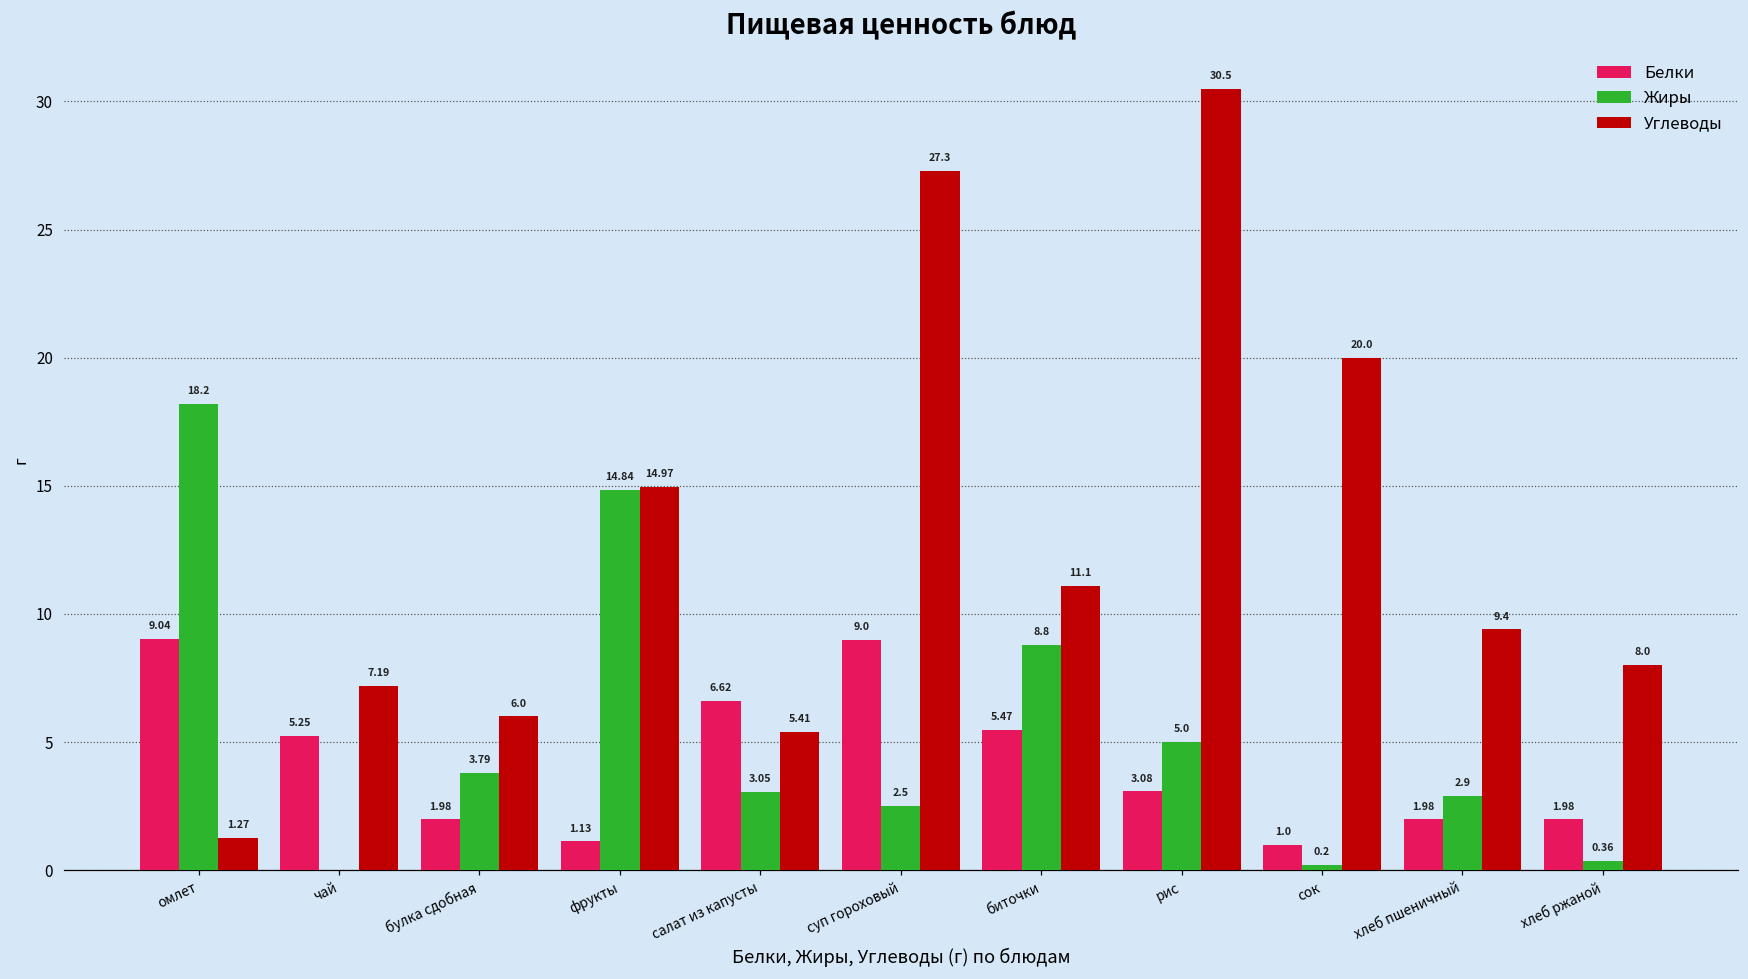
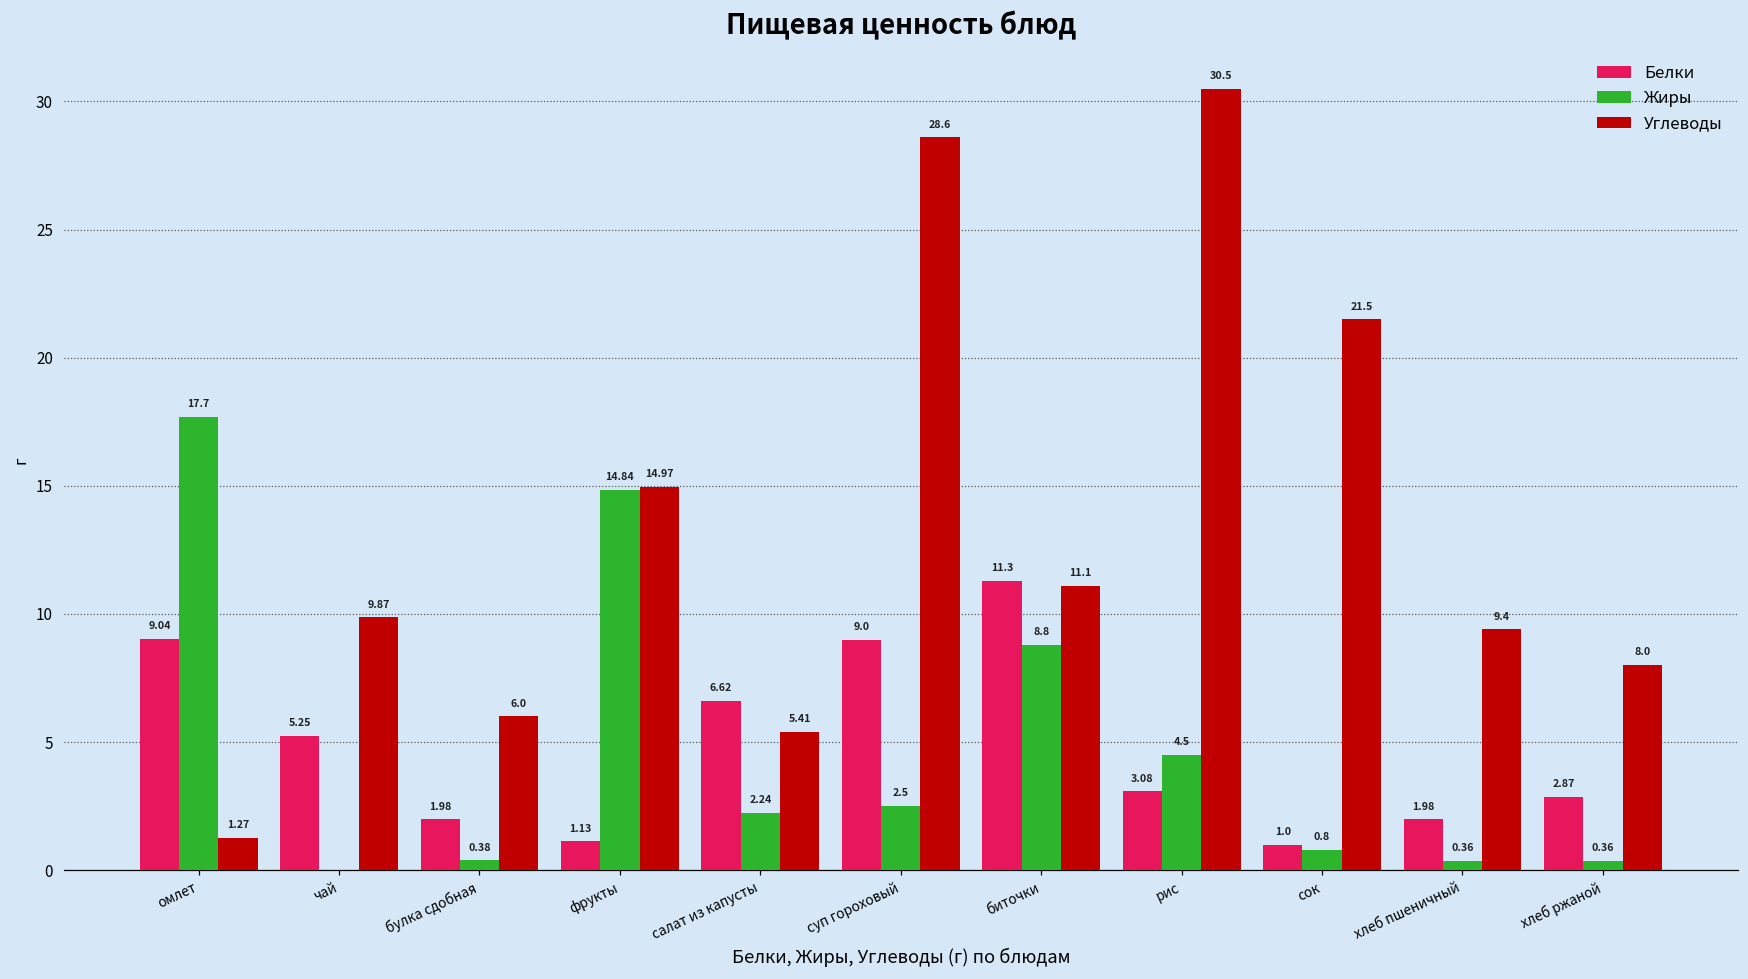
Жиры, омлет: 18.2 -> 17.7
Углеводы, чай: 7.19 -> 9.87
Жиры, булка сдобная: 3.79 -> 0.38
Жиры, салат из капусты: 3.05 -> 2.24
Углеводы, суп гороховый: 27.3 -> 28.6
Белки, биточки: 5.47 -> 11.3
Жиры, рис: 5.0 -> 4.5
Жиры, сок: 0.2 -> 0.8
Углеводы, сок: 20.0 -> 21.5
Жиры, хлеб пшеничный: 2.9 -> 0.36
Белки, хлеб ржаной: 1.98 -> 2.87
